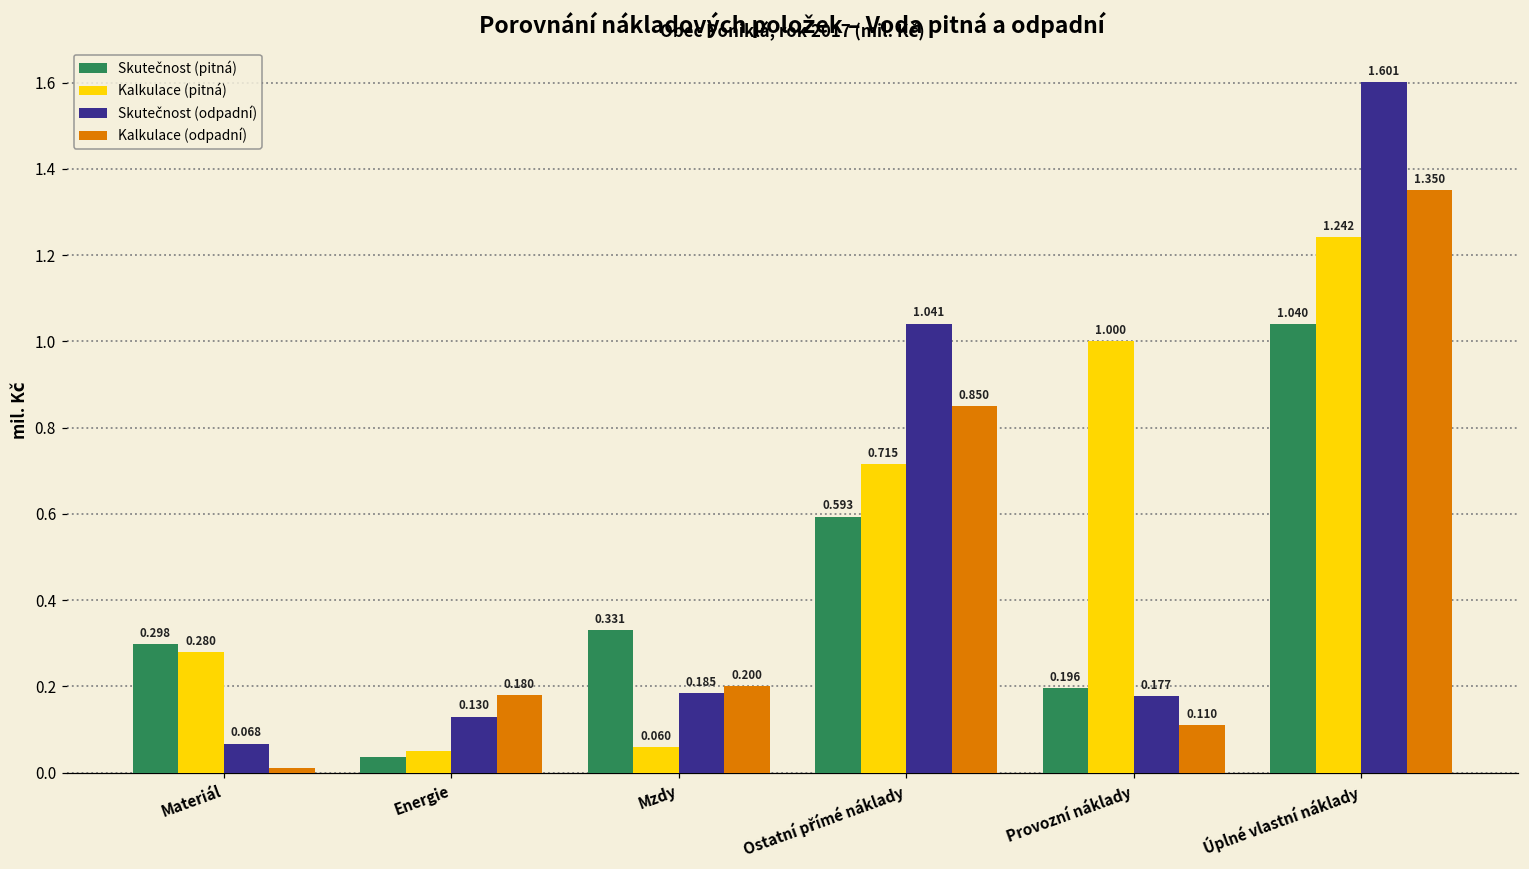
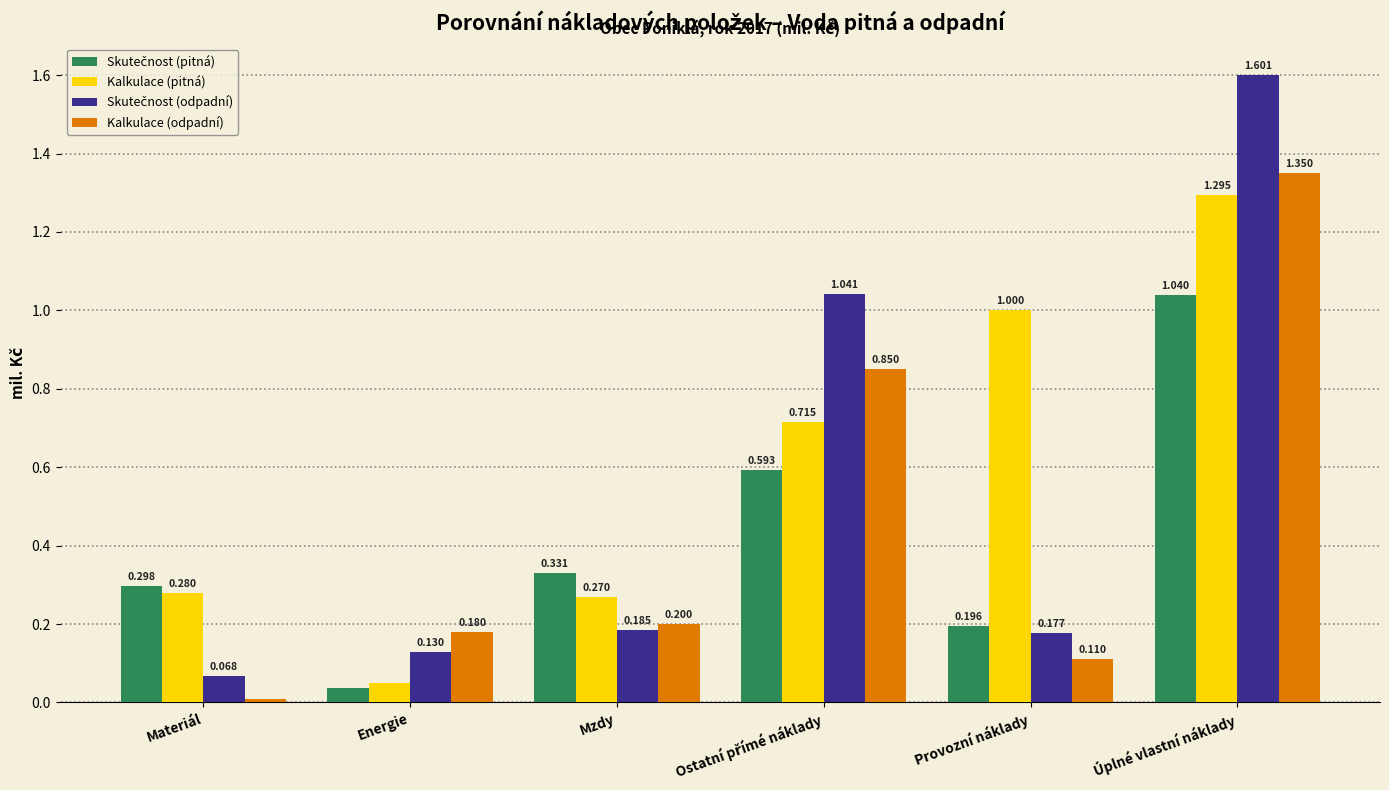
Kalkulace (pitná), Mzdy: 0.060 -> 0.270
Kalkulace (pitná), Úplné vlastní náklady: 1.242 -> 1.295
